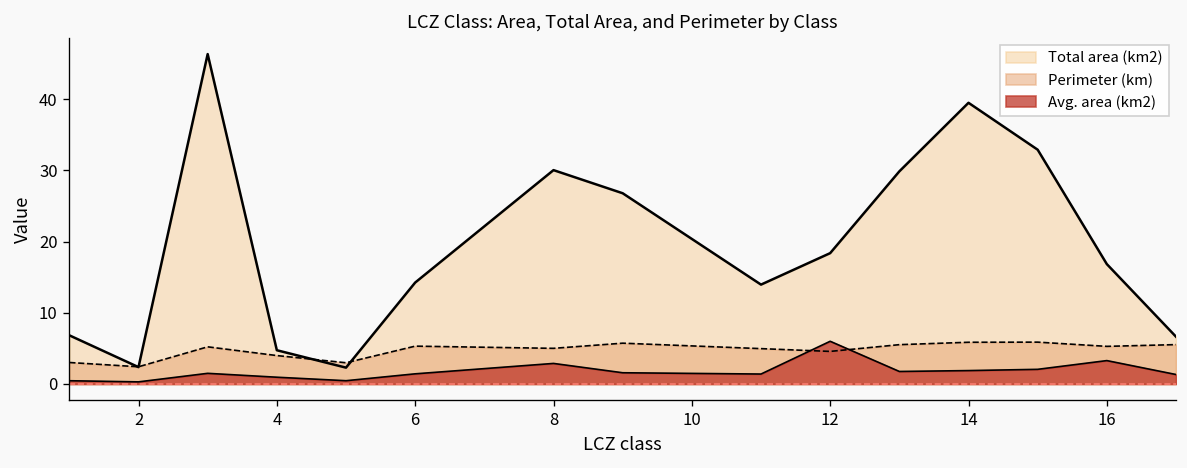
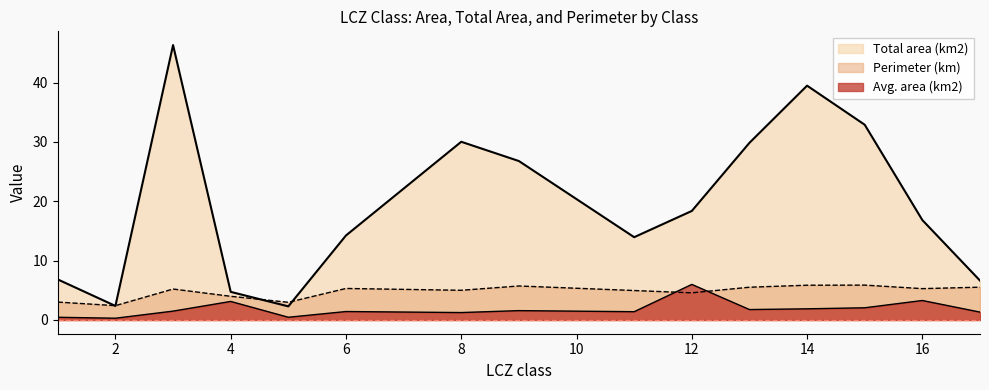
Avg. area (km2), 4: 1 -> 3
Avg. area (km2), 8: 3 -> 1
